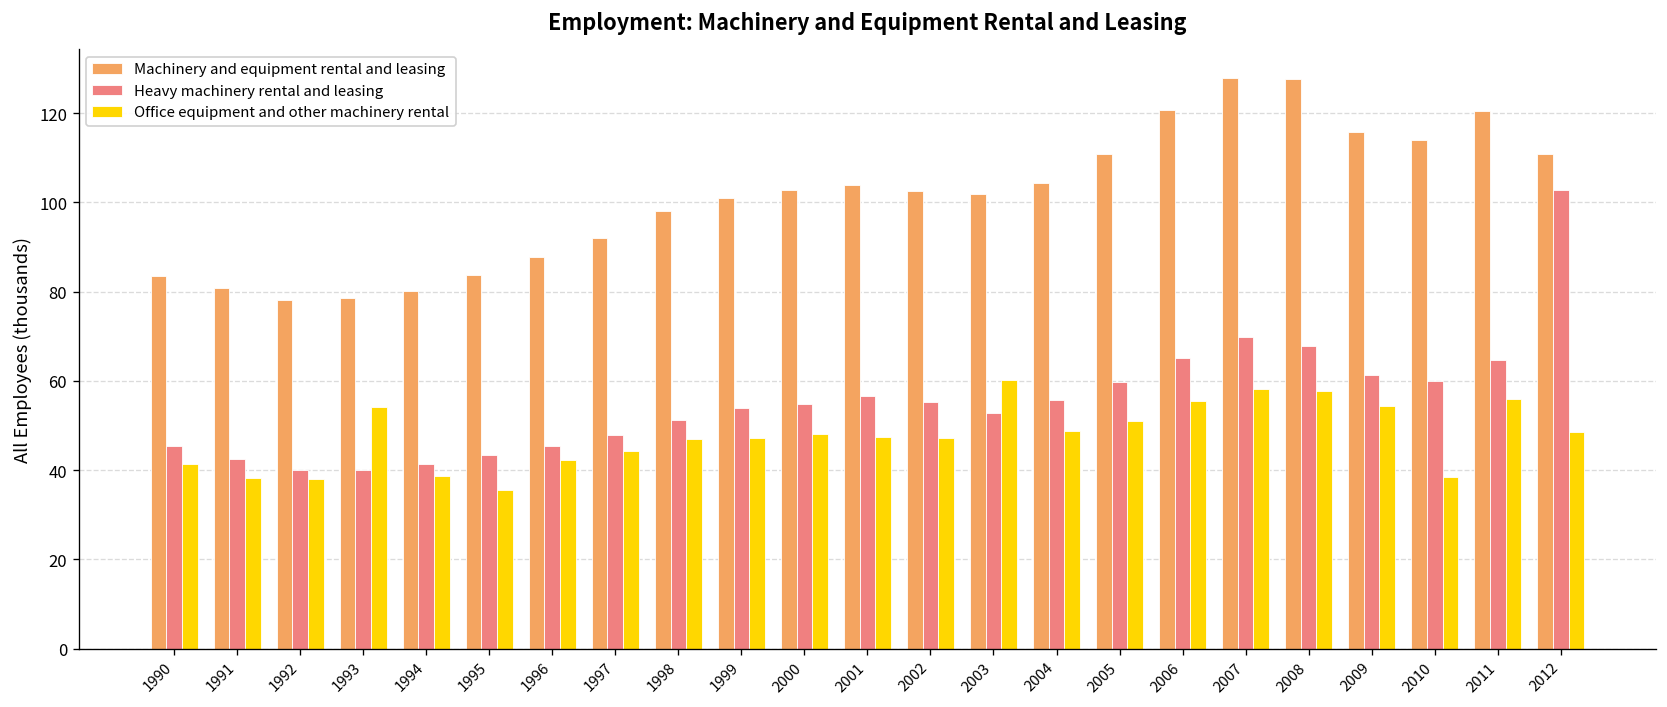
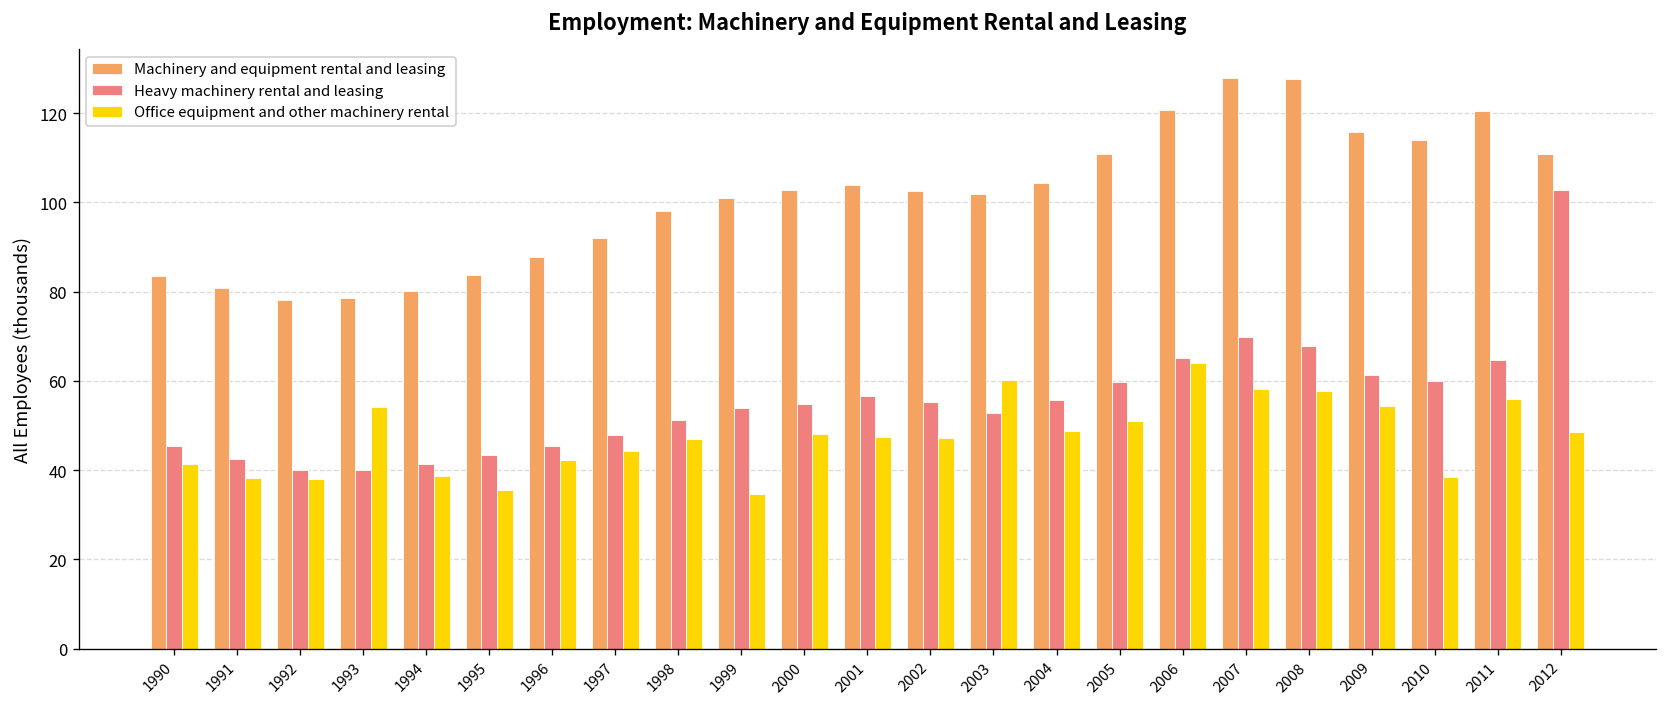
Office equipment and other machinery rental, 1999: 47 -> 35
Office equipment and other machinery rental, 2006: 56 -> 64
